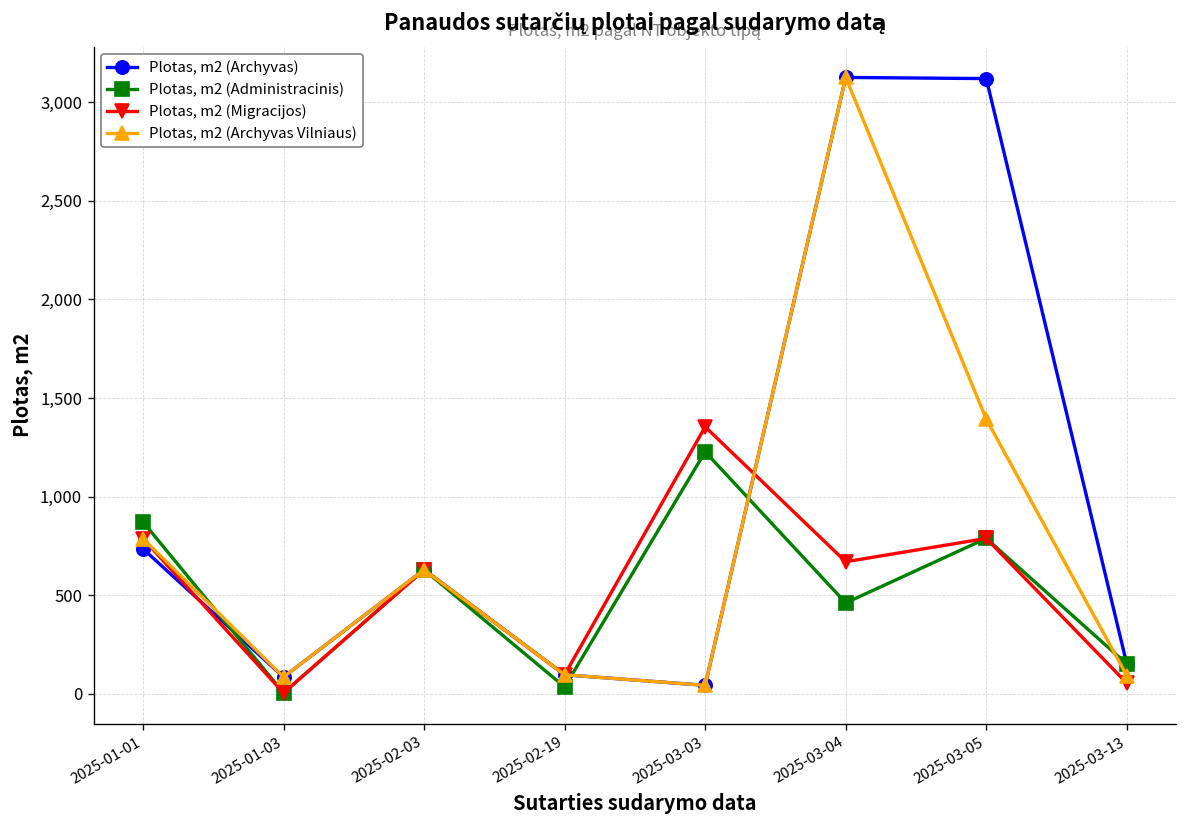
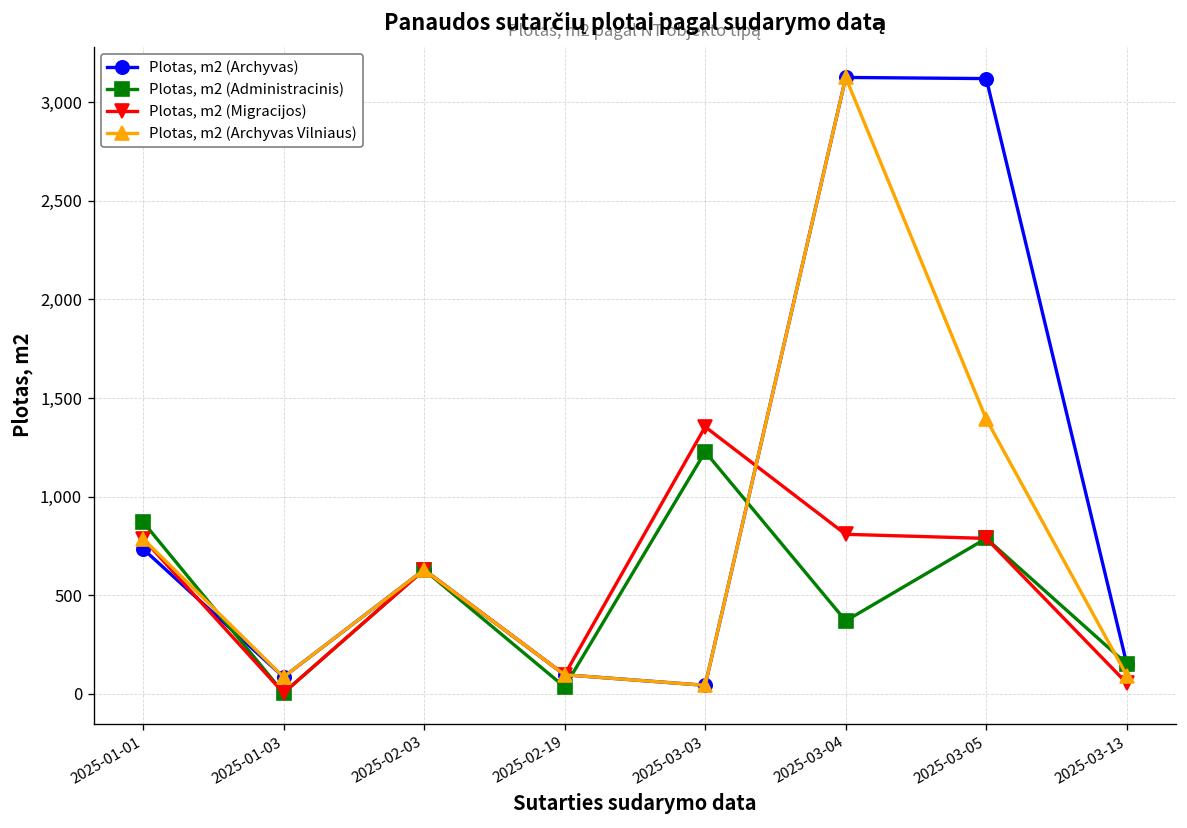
Plotas, m2 (Administracinis), 2025-03-04: 460 -> 370
Plotas, m2 (Migracijos), 2025-03-04: 670 -> 810
